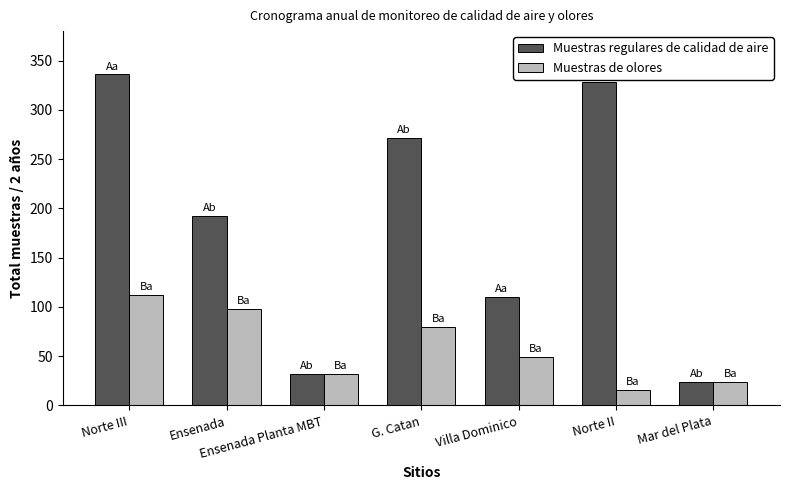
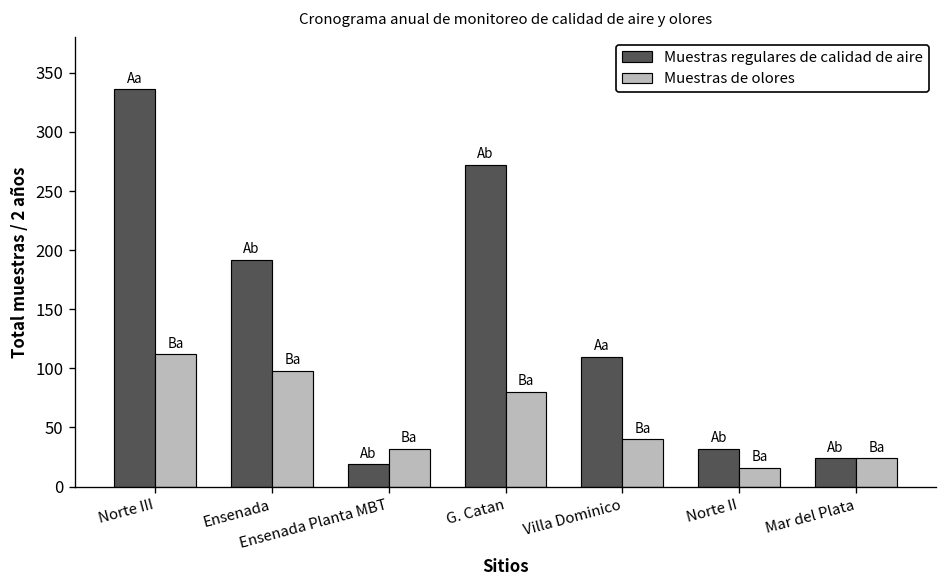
Muestras regulares de calidad de aire, Ensenada Planta MBT: 30 -> 20
Muestras de olores, Villa Dominico: 50 -> 40
Muestras regulares de calidad de aire, Norte II: 330 -> 30
